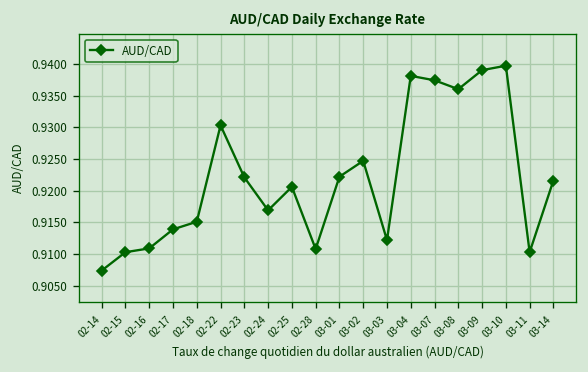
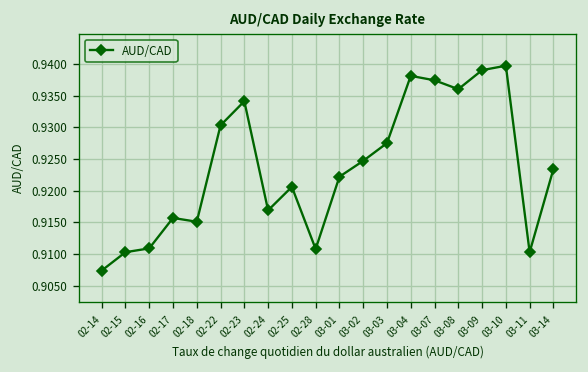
02-17: 0.914 -> 0.916
02-23: 0.922 -> 0.934
03-03: 0.912 -> 0.928
03-14: 0.922 -> 0.923
